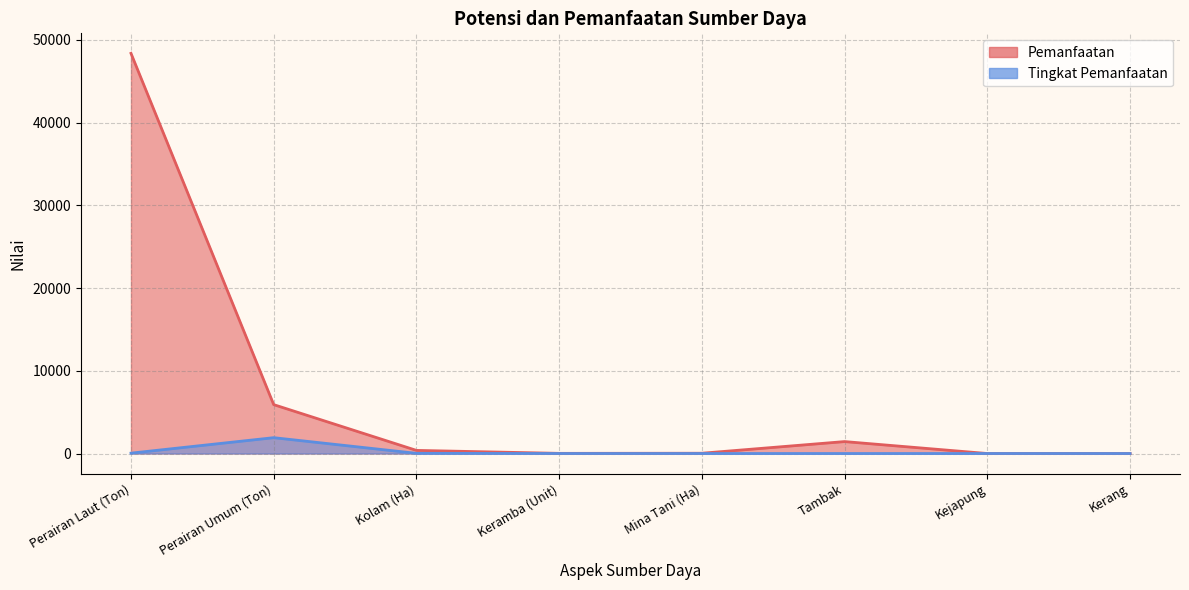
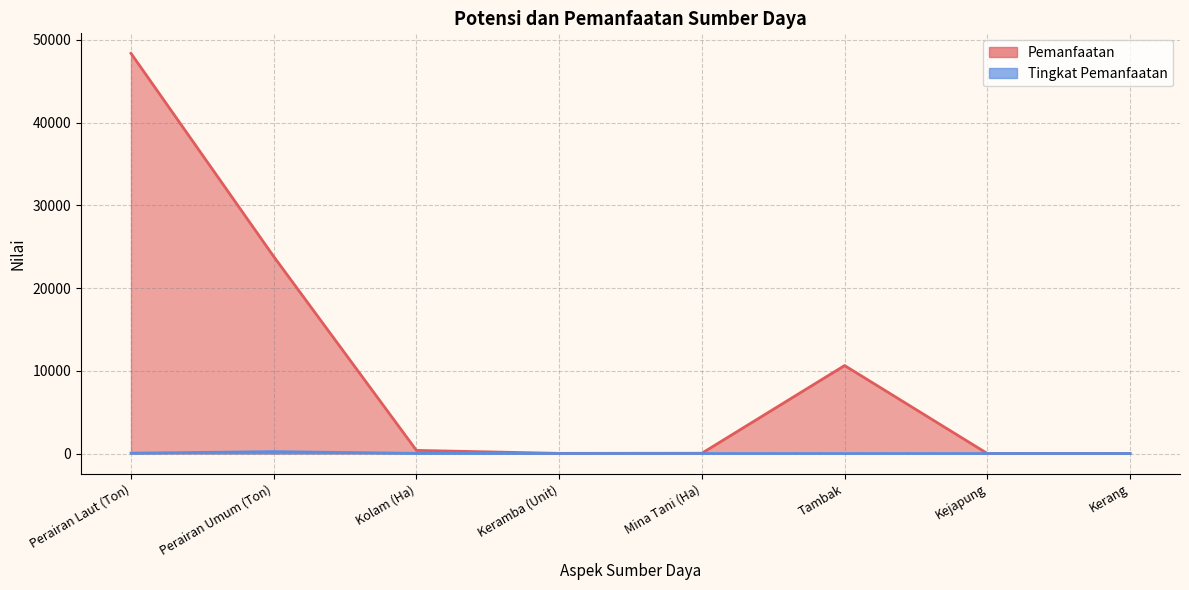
Pemanfaatan, Perairan Umum (Ton): 6000 -> 24000
Tingkat Pemanfaatan, Perairan Umum (Ton): 2000 -> 0
Pemanfaatan, Tambak: 1000 -> 11000
